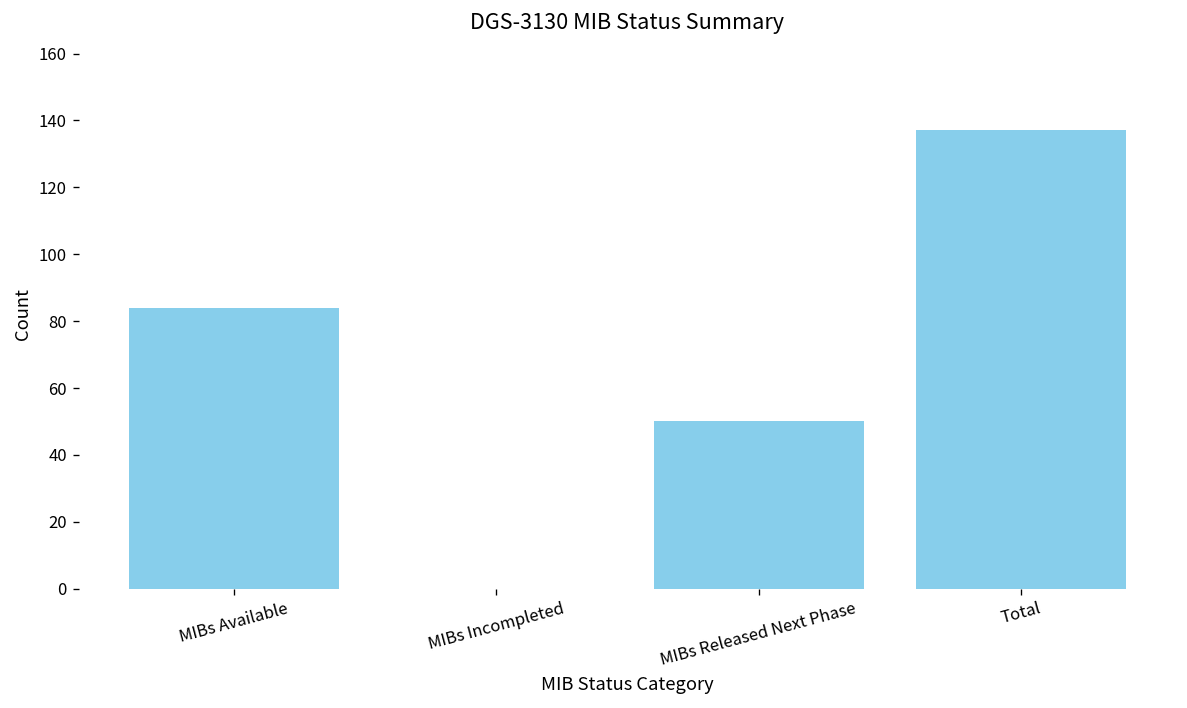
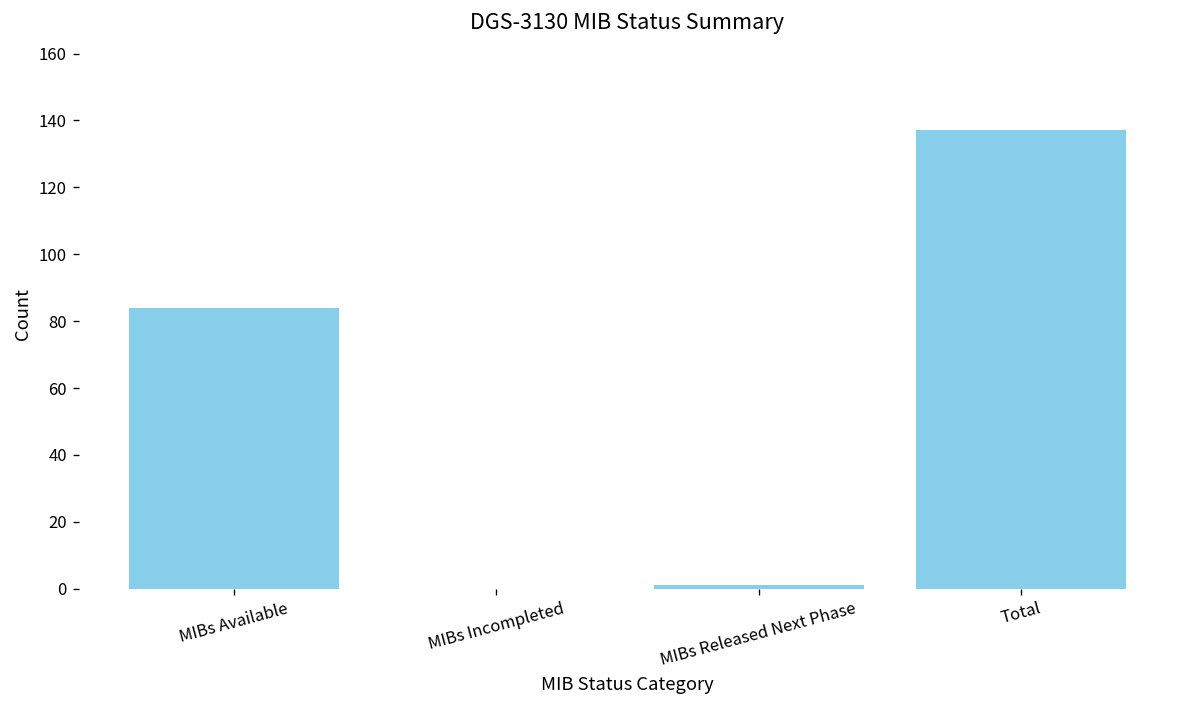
MIBs Released Next Phase: 50 -> 1
